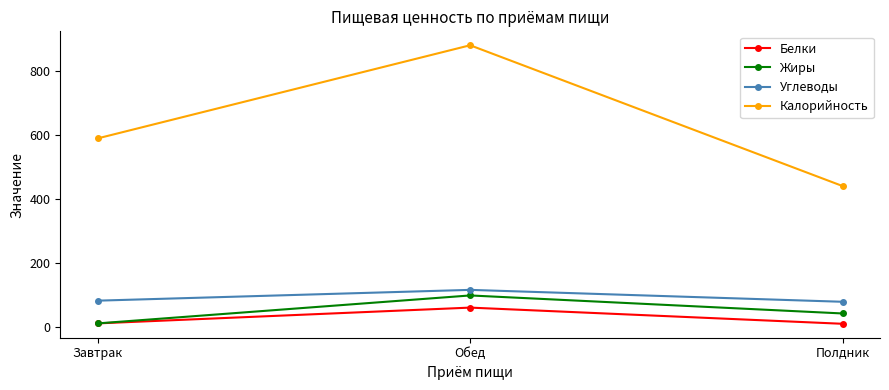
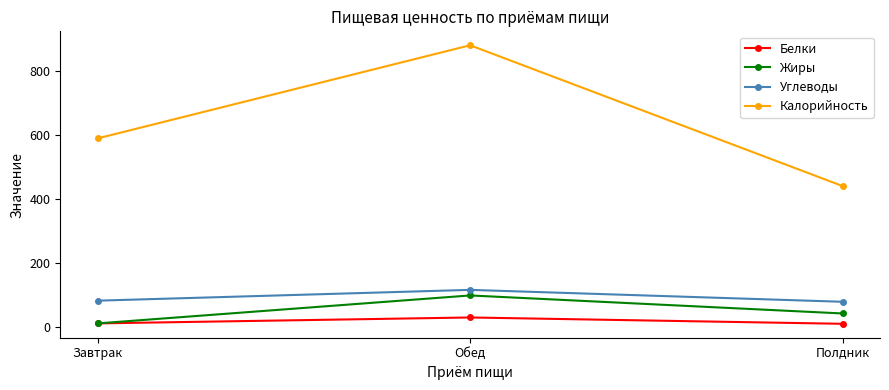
Белки, Обед: 60 -> 30
